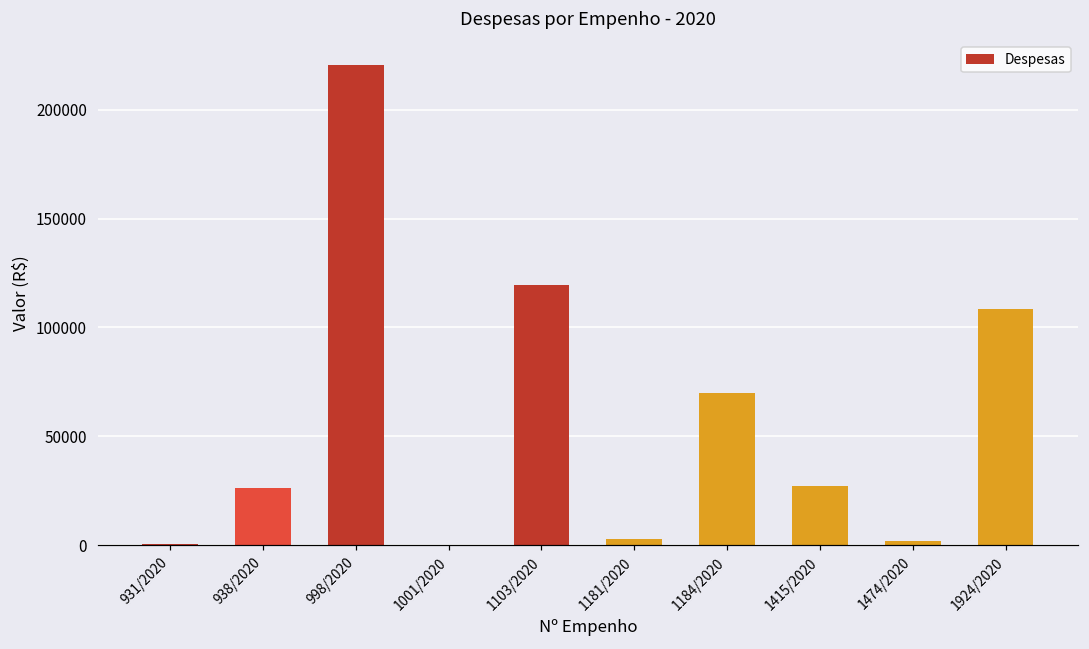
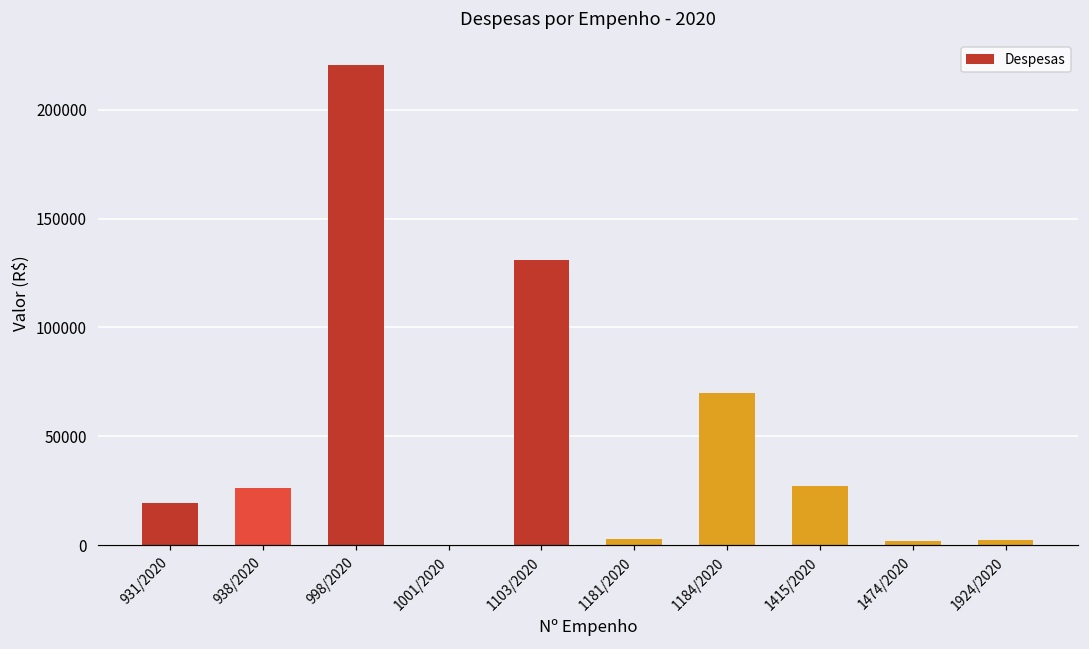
931/2020: 1000 -> 20000
1103/2020: 120000 -> 131000
1924/2020: 109000 -> 2000
